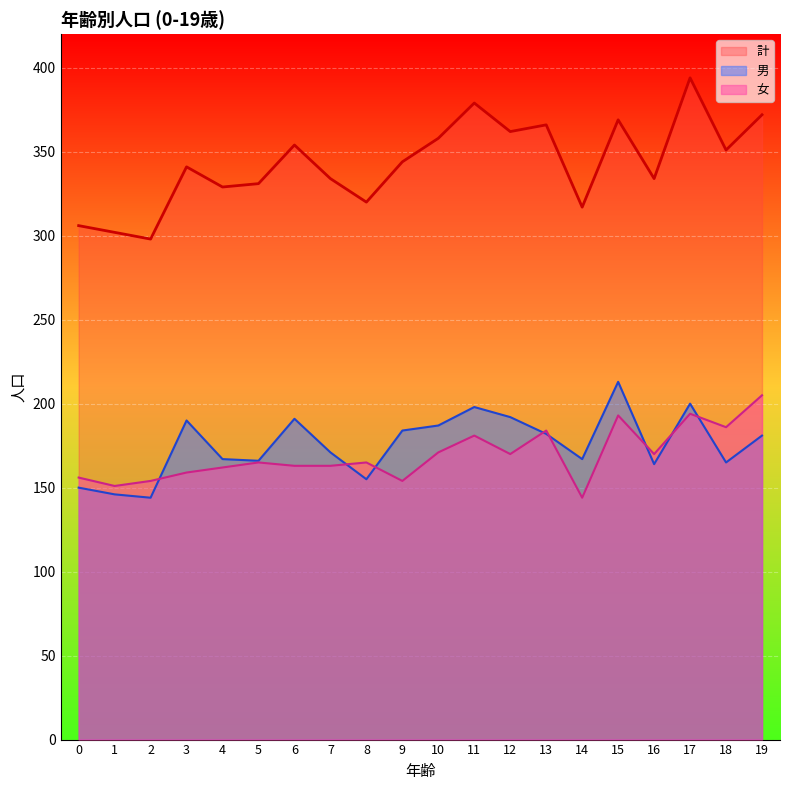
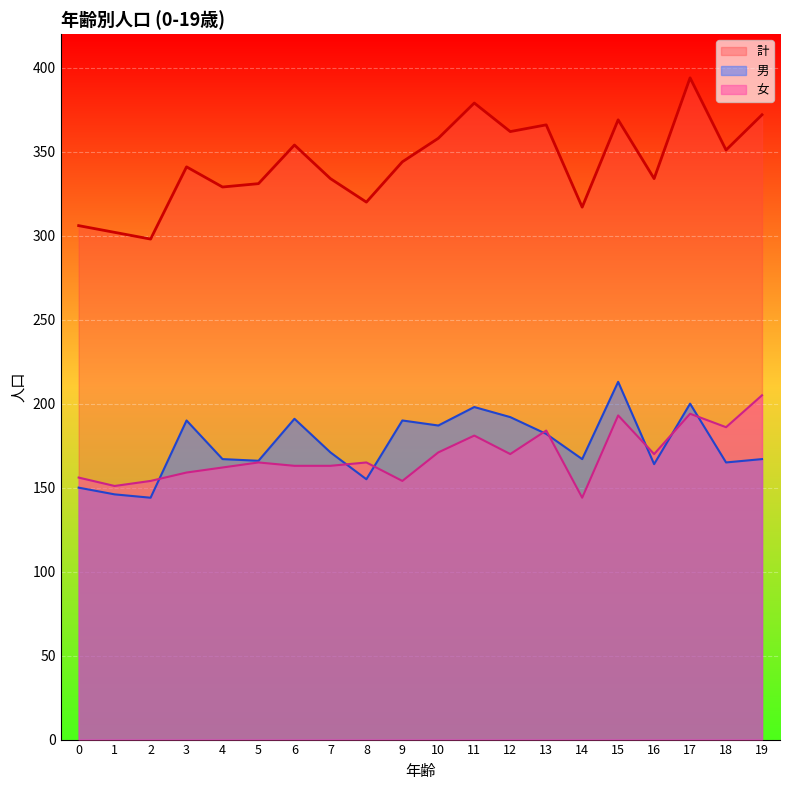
男, 9: 184 -> 190
男, 19: 181 -> 167
